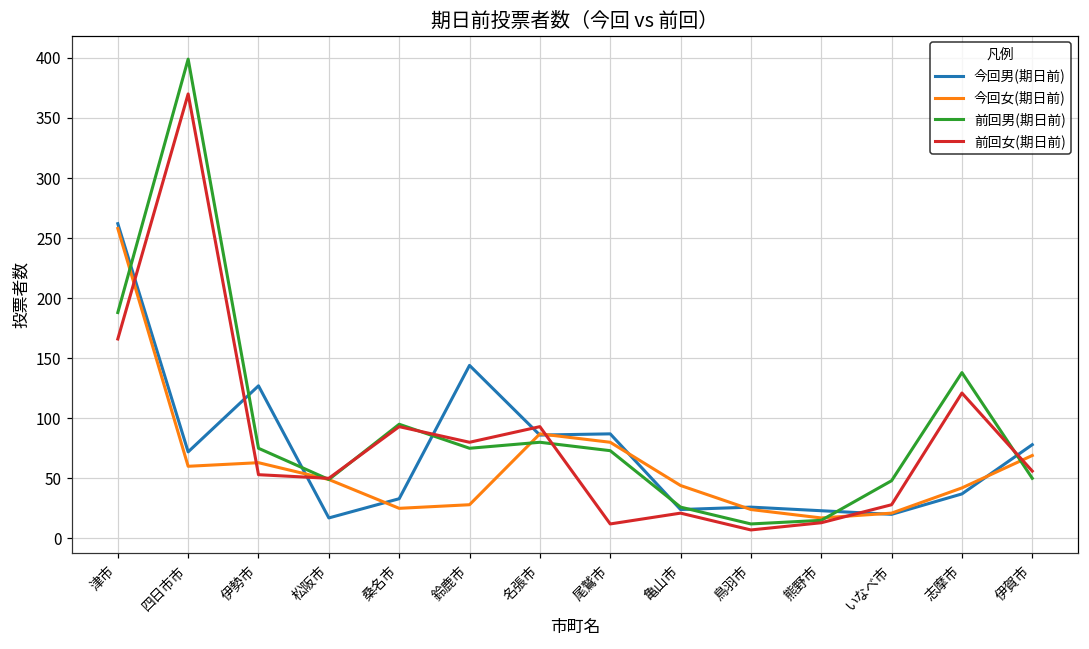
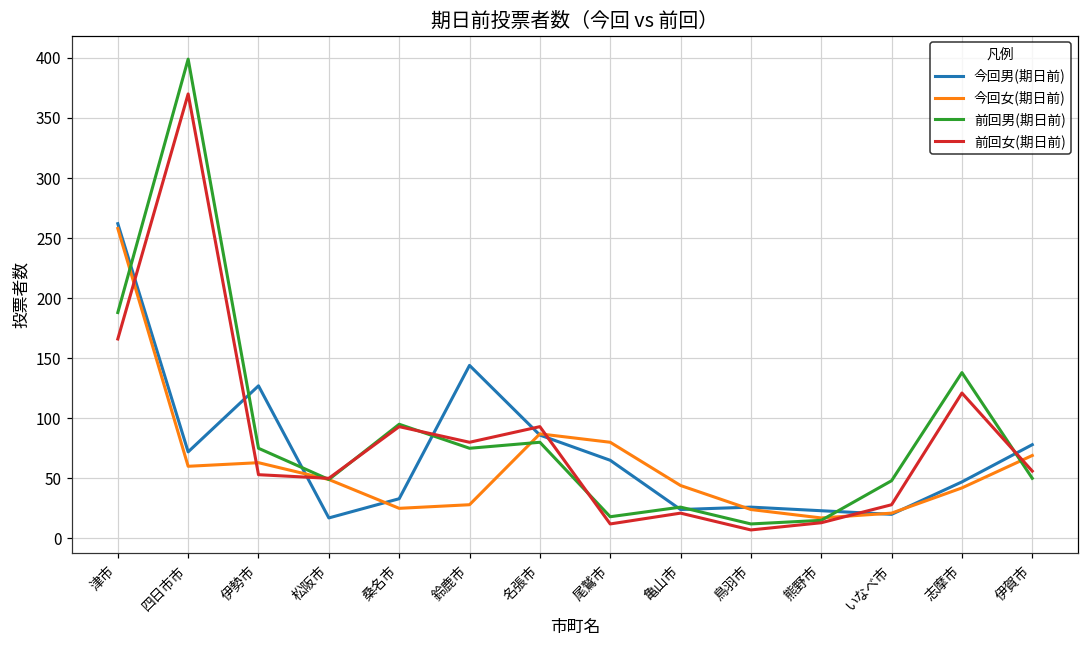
今回男(期日前), 尾鷲市: 87 -> 65
前回男(期日前), 尾鷲市: 73 -> 18
今回男(期日前), 志摩市: 37 -> 47
